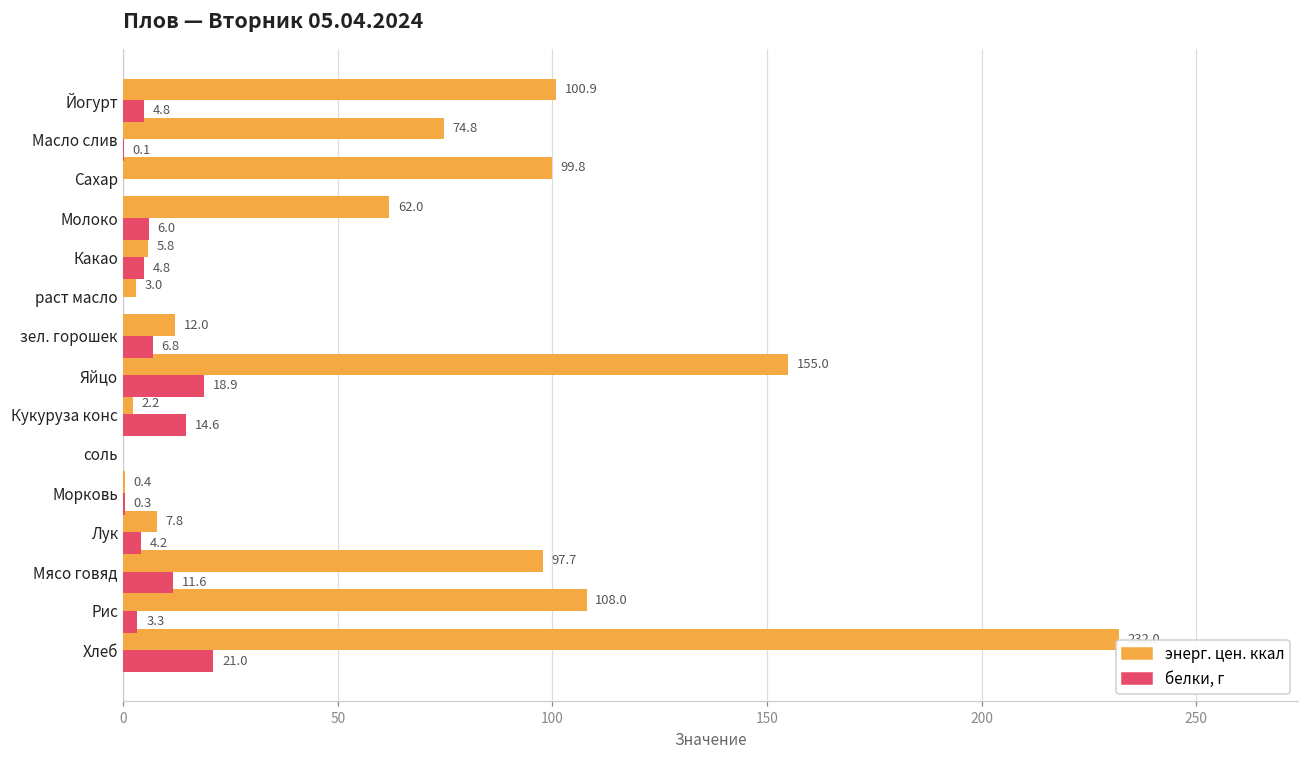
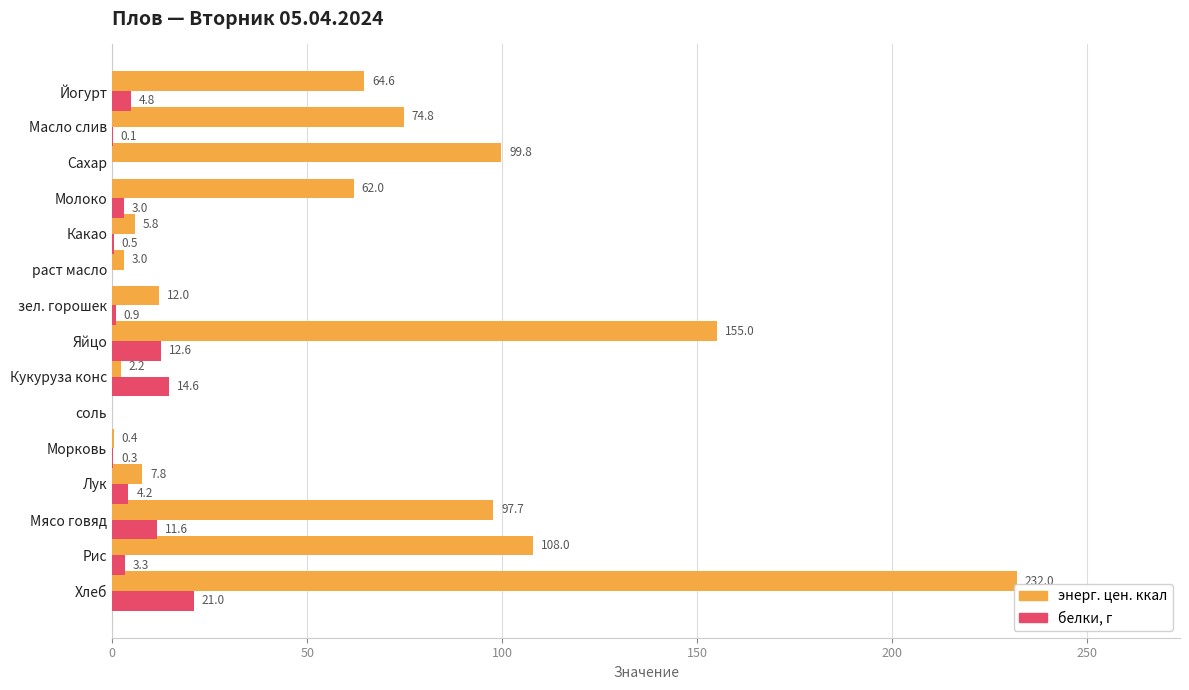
энерг. цен. ккал, Йогурт: 100.9 -> 64.6
белки, г, Молоко: 6.0 -> 3.0
белки, г, Какао: 4.8 -> 0.5
белки, г, зел. горошек: 6.8 -> 0.9
белки, г, Яйцо: 18.9 -> 12.6
